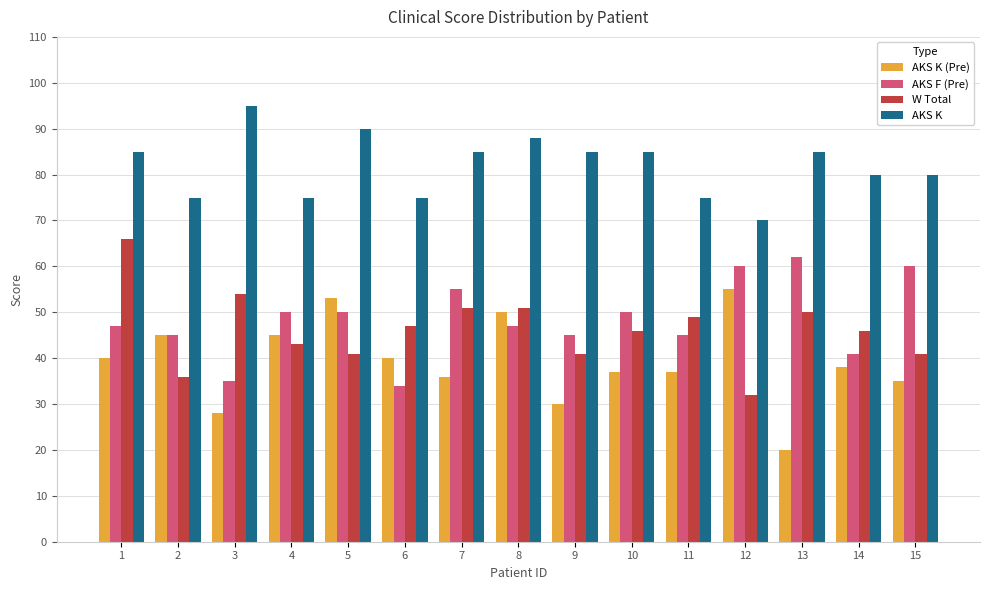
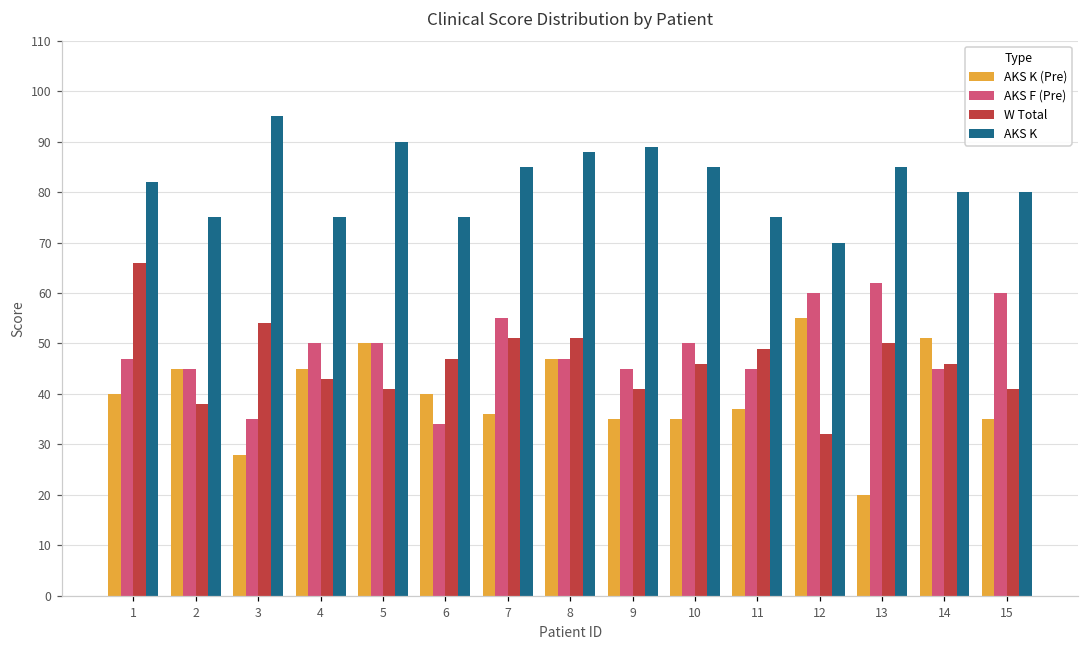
AKS K, 1: 85 -> 82
W Total, 2: 36 -> 38
AKS K (Pre), 5: 53 -> 50
AKS K (Pre), 8: 50 -> 47
AKS K (Pre), 9: 30 -> 35
AKS K, 9: 85 -> 89
AKS K (Pre), 10: 37 -> 35
AKS K (Pre), 14: 38 -> 51
AKS F (Pre), 14: 41 -> 45
